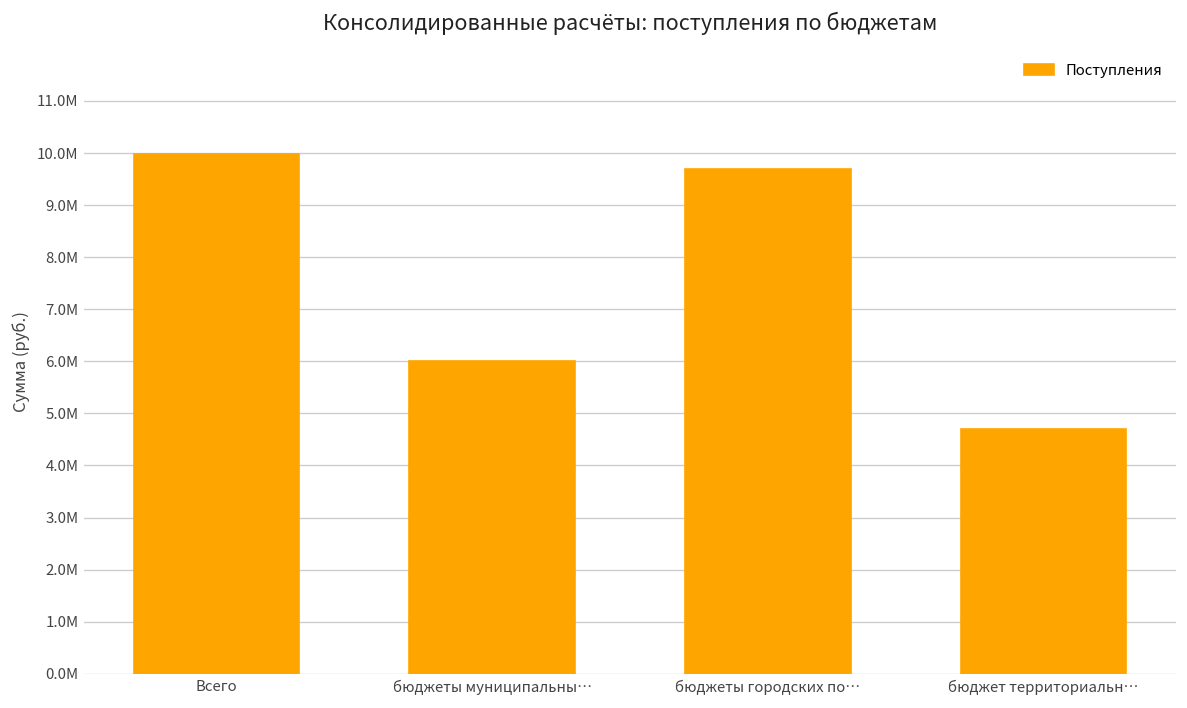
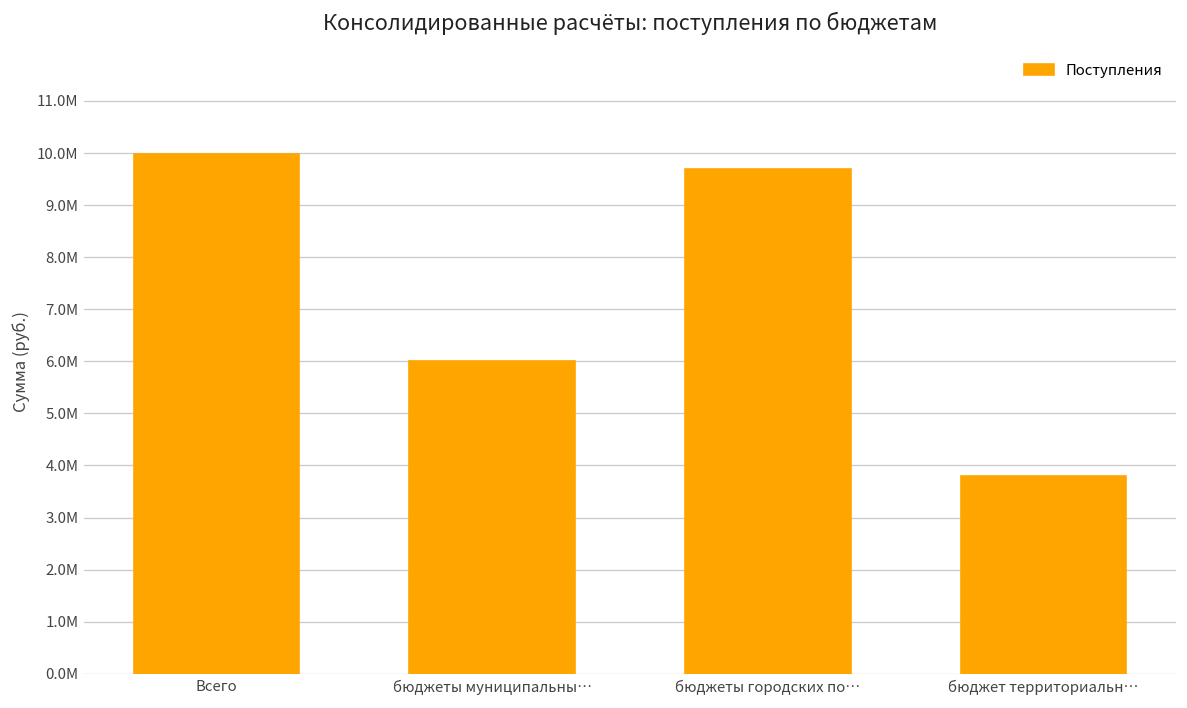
бюджет территориальн…: 4700000 -> 3800000
